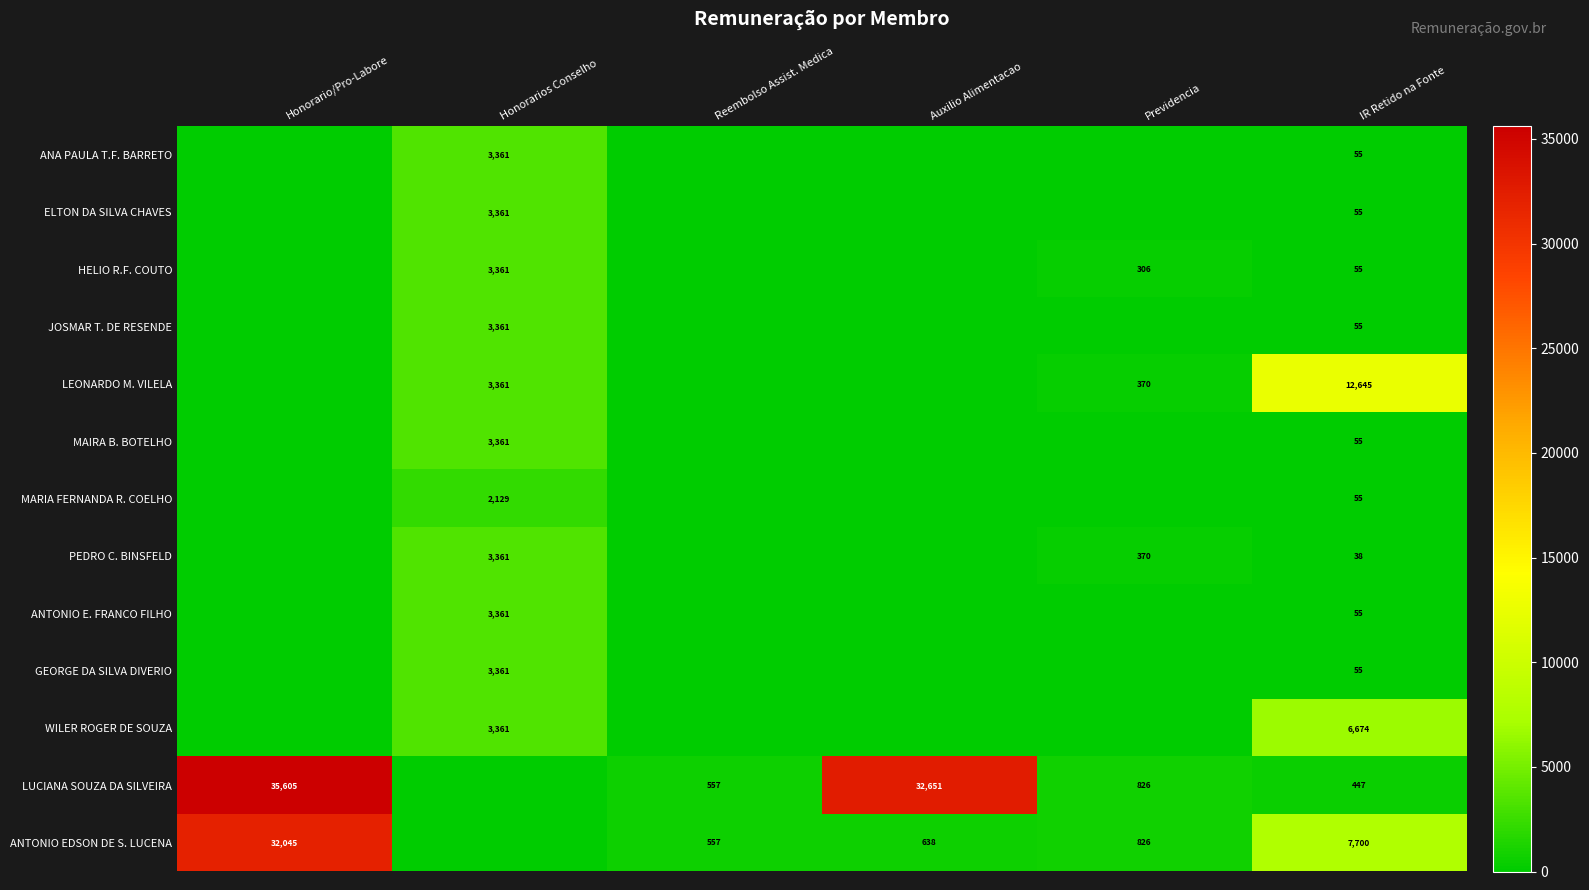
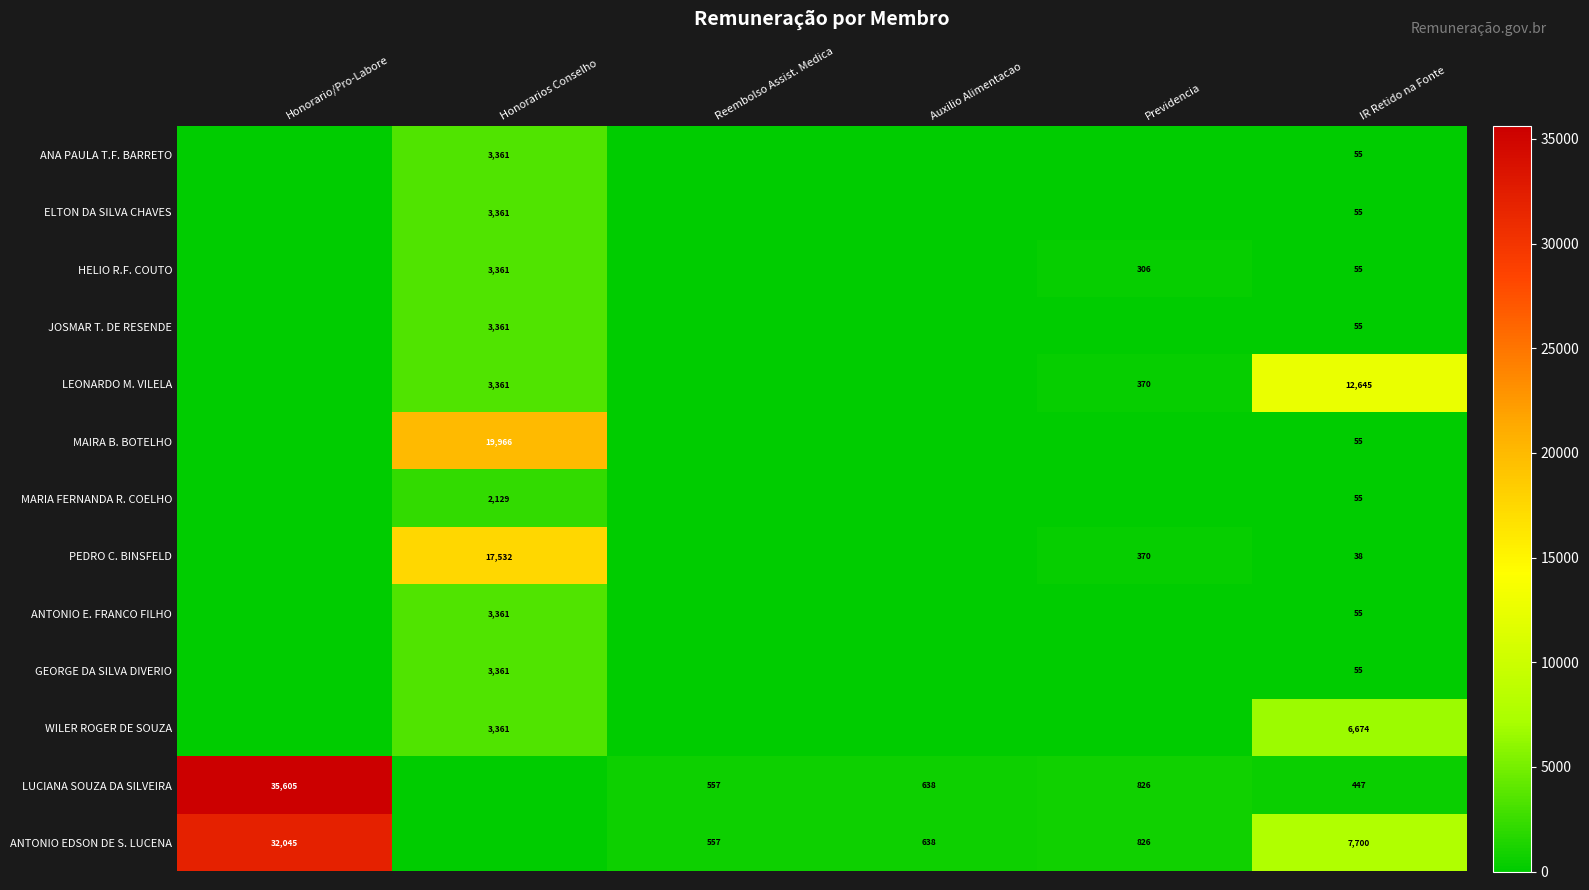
MAIRA B. BOTELHO, Honorarios Conselho: 3,361 -> 19,966
PEDRO C. BINSFELD, Honorarios Conselho: 3,361 -> 17,532
LUCIANA SOUZA DA SILVEIRA, Auxilio Alimentacao: 32,651 -> 638
